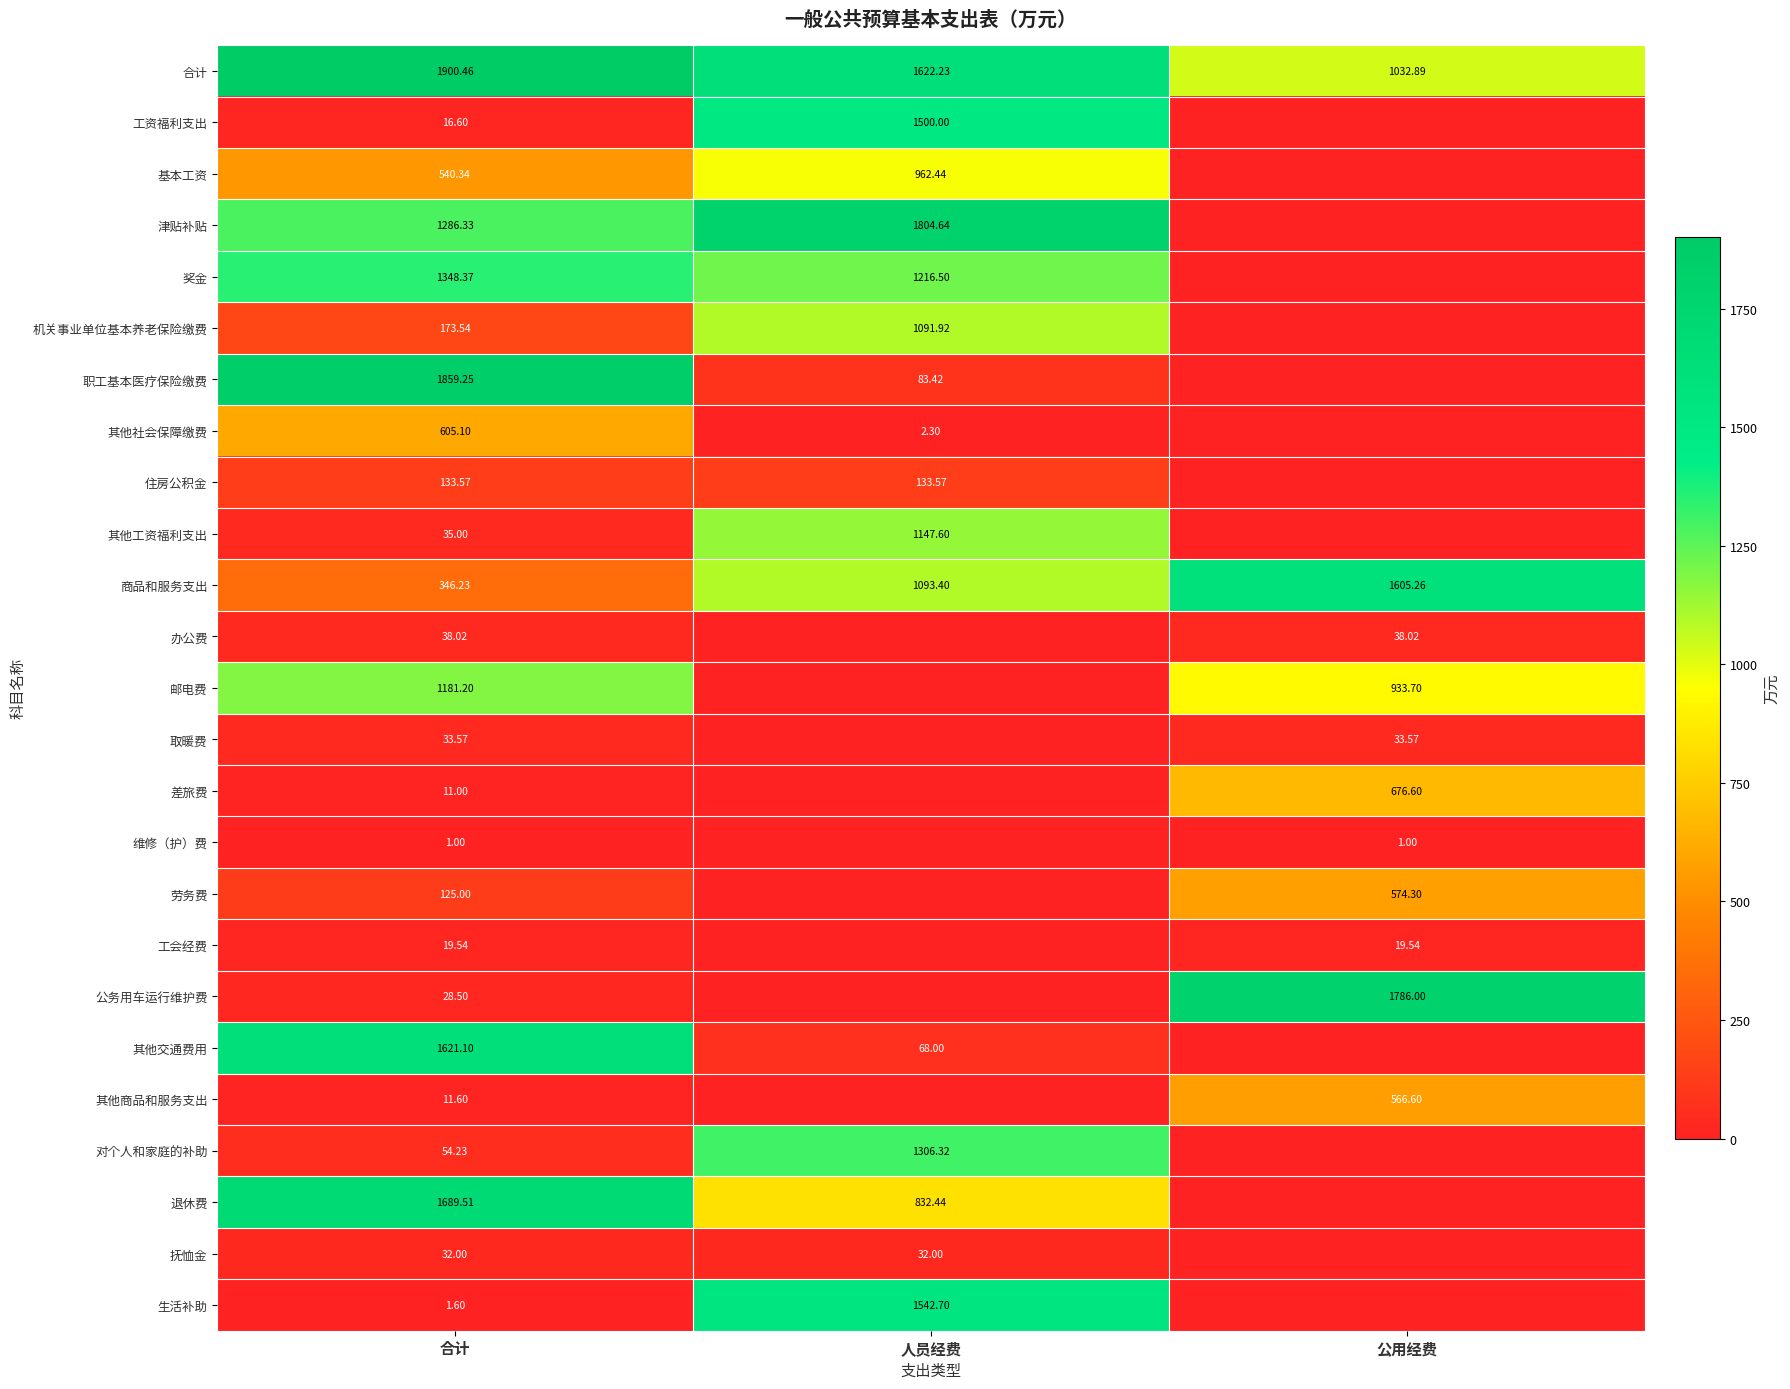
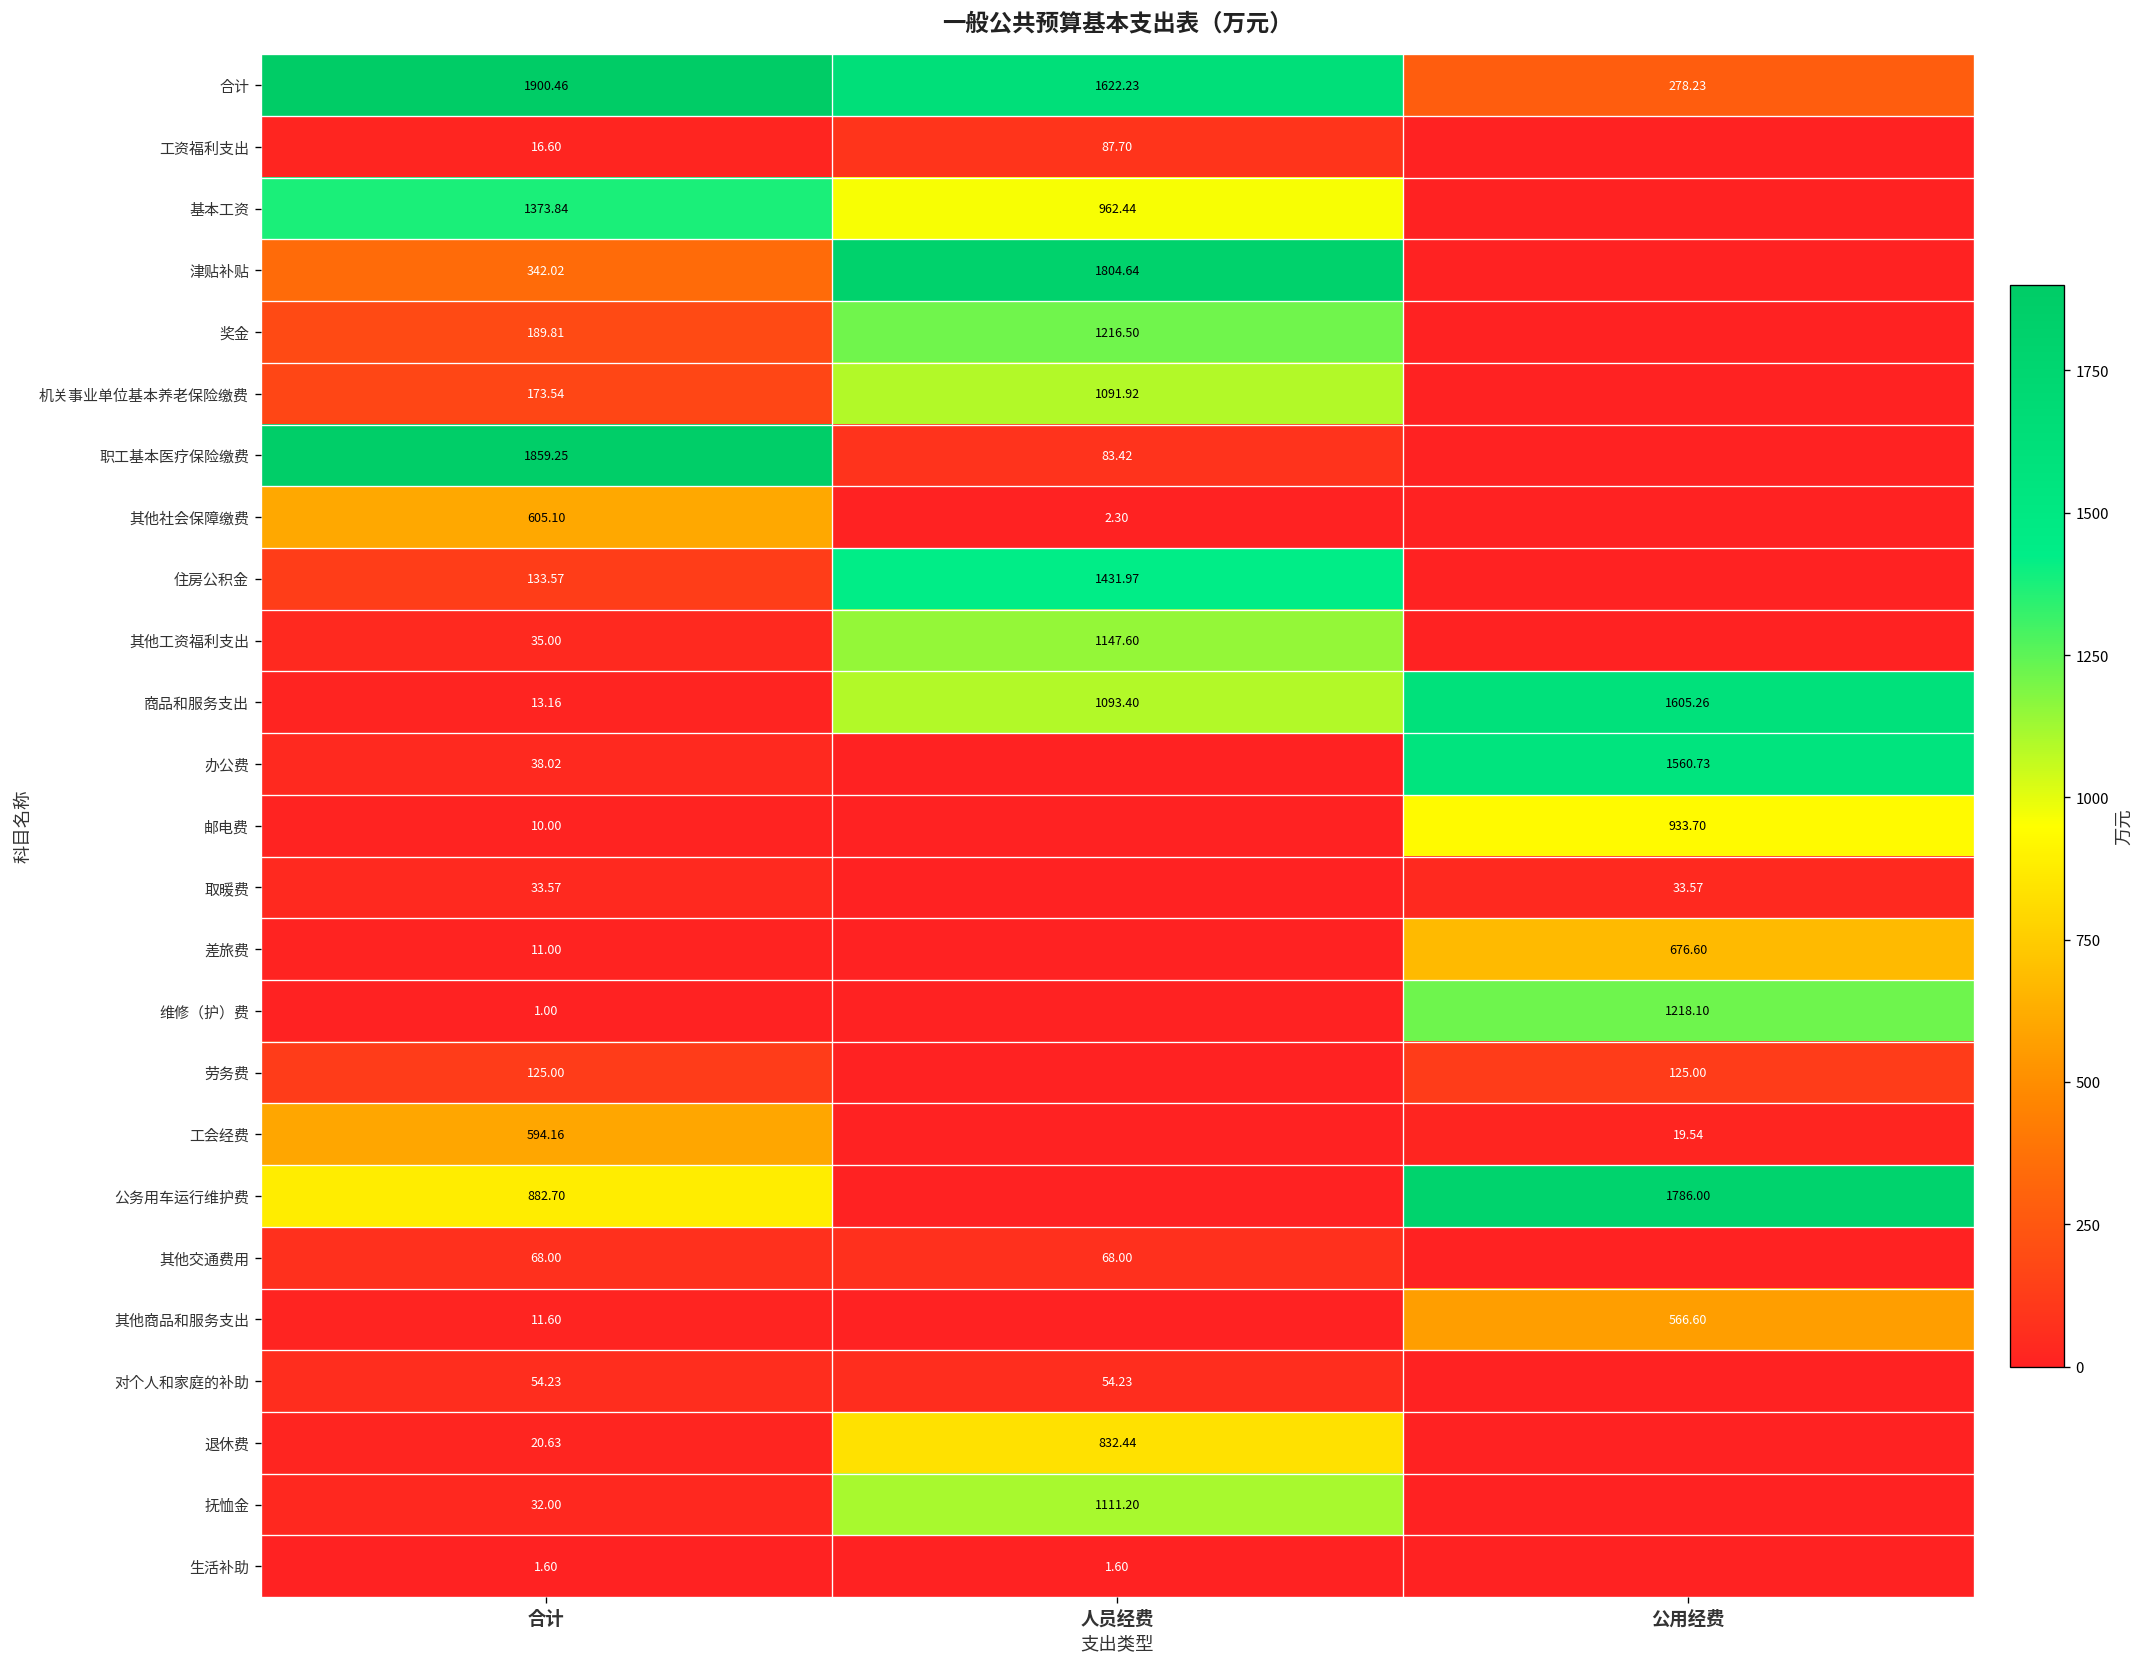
合计, 公用经费: 1032.89 -> 278.23
工资福利支出, 人员经费: 1500.00 -> 87.70
基本工资, 合计: 540.34 -> 1373.84
津贴补贴, 合计: 1286.33 -> 342.02
奖金, 合计: 1348.37 -> 189.81
住房公积金, 人员经费: 133.57 -> 1431.97
商品和服务支出, 合计: 346.23 -> 13.16
办公费, 公用经费: 38.02 -> 1560.73
邮电费, 合计: 1181.20 -> 10.00
维修（护）费, 公用经费: 1.00 -> 1218.10
劳务费, 公用经费: 574.30 -> 125.00
工会经费, 合计: 19.54 -> 594.16
公务用车运行维护费, 合计: 28.50 -> 882.70
其他交通费用, 合计: 1621.10 -> 68.00
对个人和家庭的补助, 人员经费: 1306.32 -> 54.23
退休费, 合计: 1689.51 -> 20.63
抚恤金, 人员经费: 32.00 -> 1111.20
生活补助, 人员经费: 1542.70 -> 1.60
